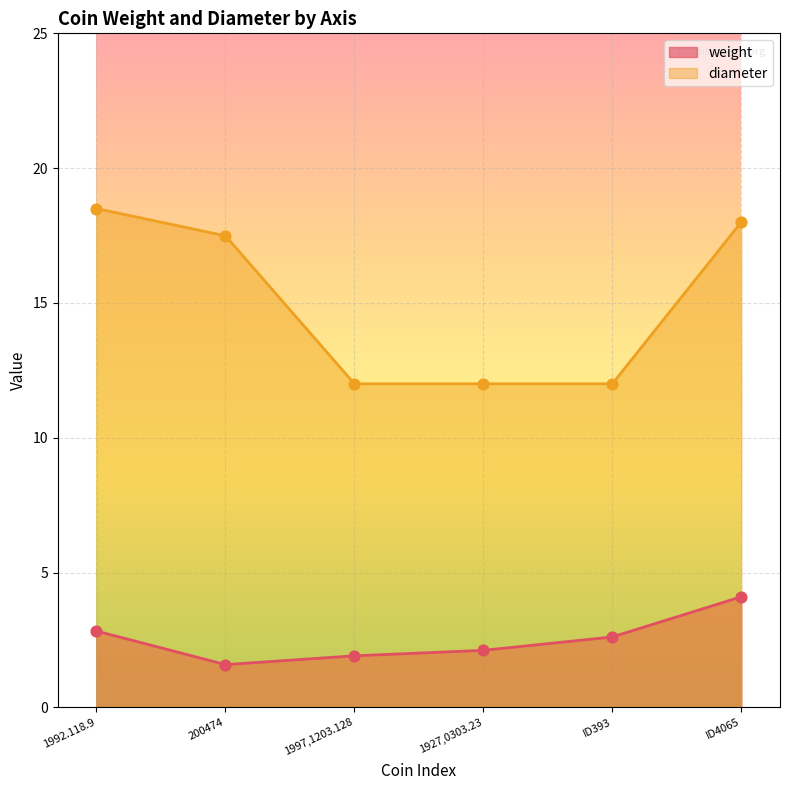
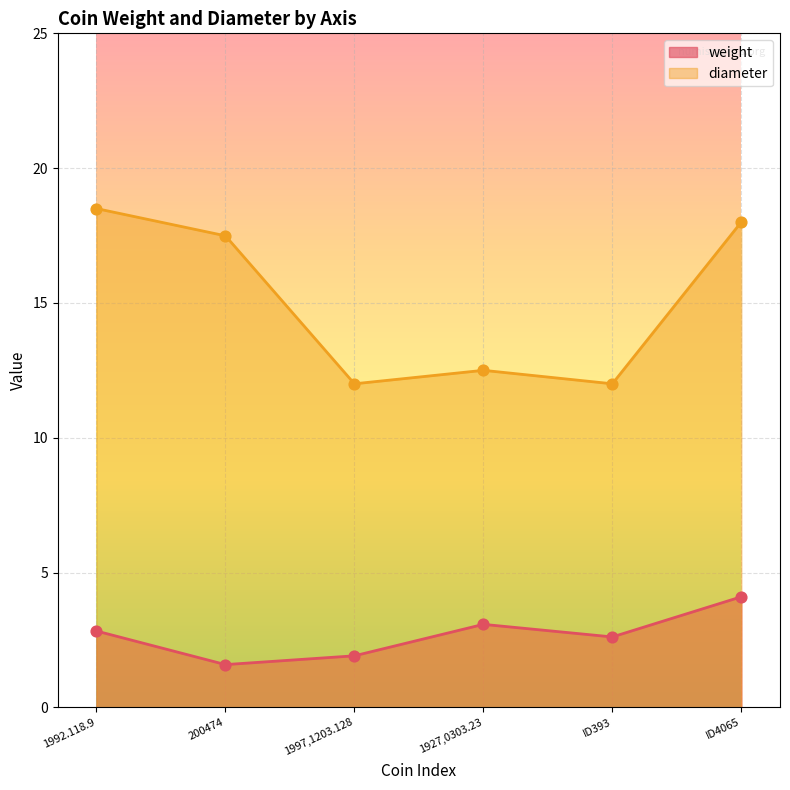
weight, 1927,0303.23: 2.1 -> 3.1
diameter, 1927,0303.23: 12.0 -> 12.5
